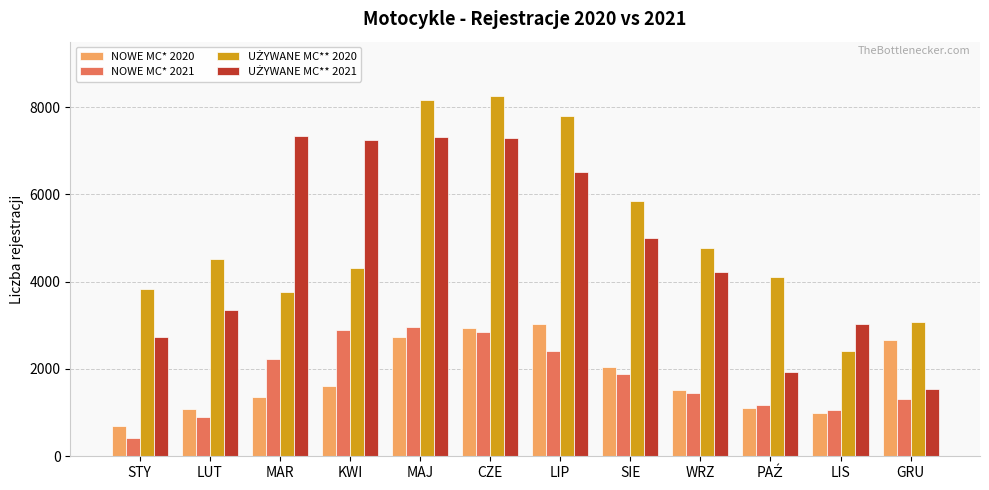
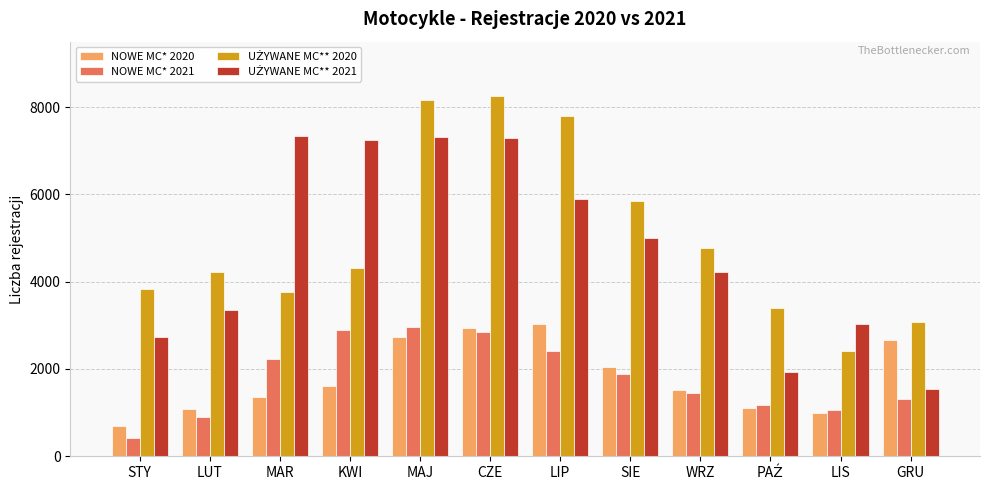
UŻYWANE MC** 2020, LUT: 4500 -> 4200
UŻYWANE MC** 2021, LIP: 6500 -> 5900
UŻYWANE MC** 2020, PAŹ: 4100 -> 3400
